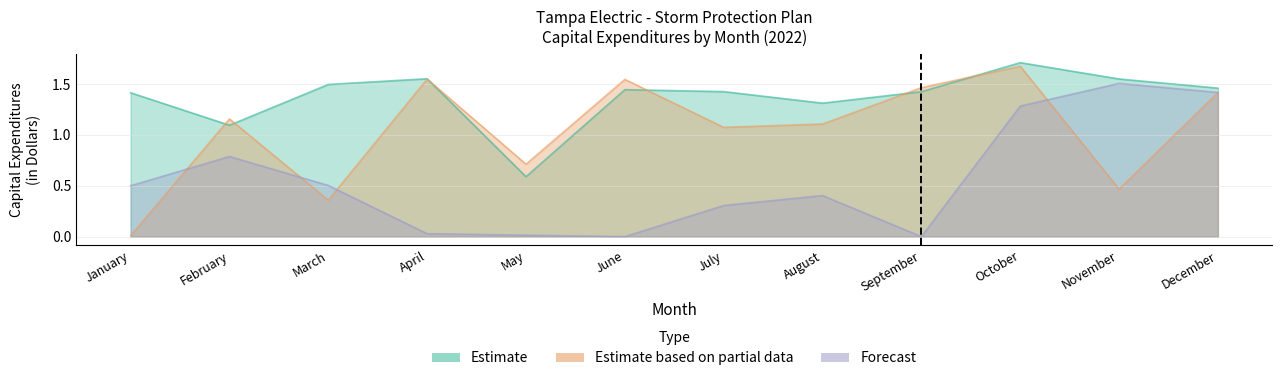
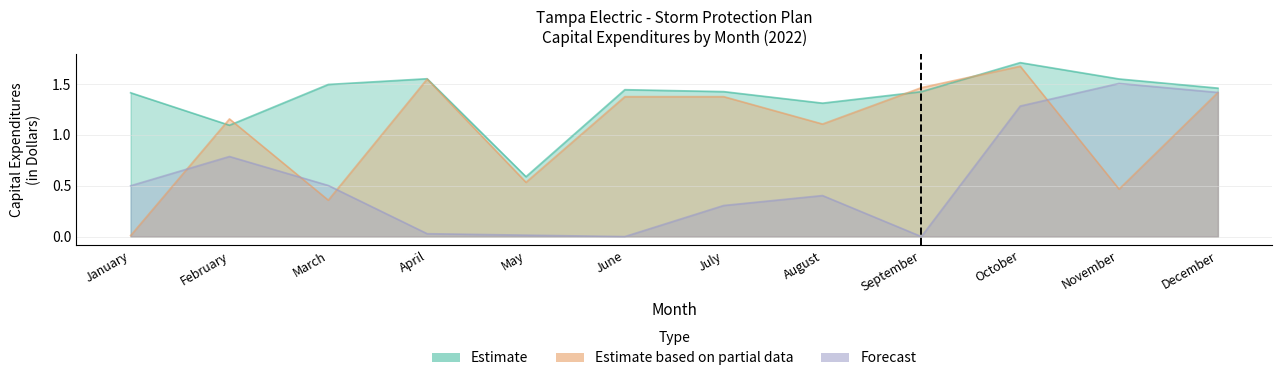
Estimate based on partial data, May: 0.71 -> 0.53
Estimate based on partial data, June: 1.55 -> 1.38
Estimate based on partial data, July: 1.07 -> 1.38
